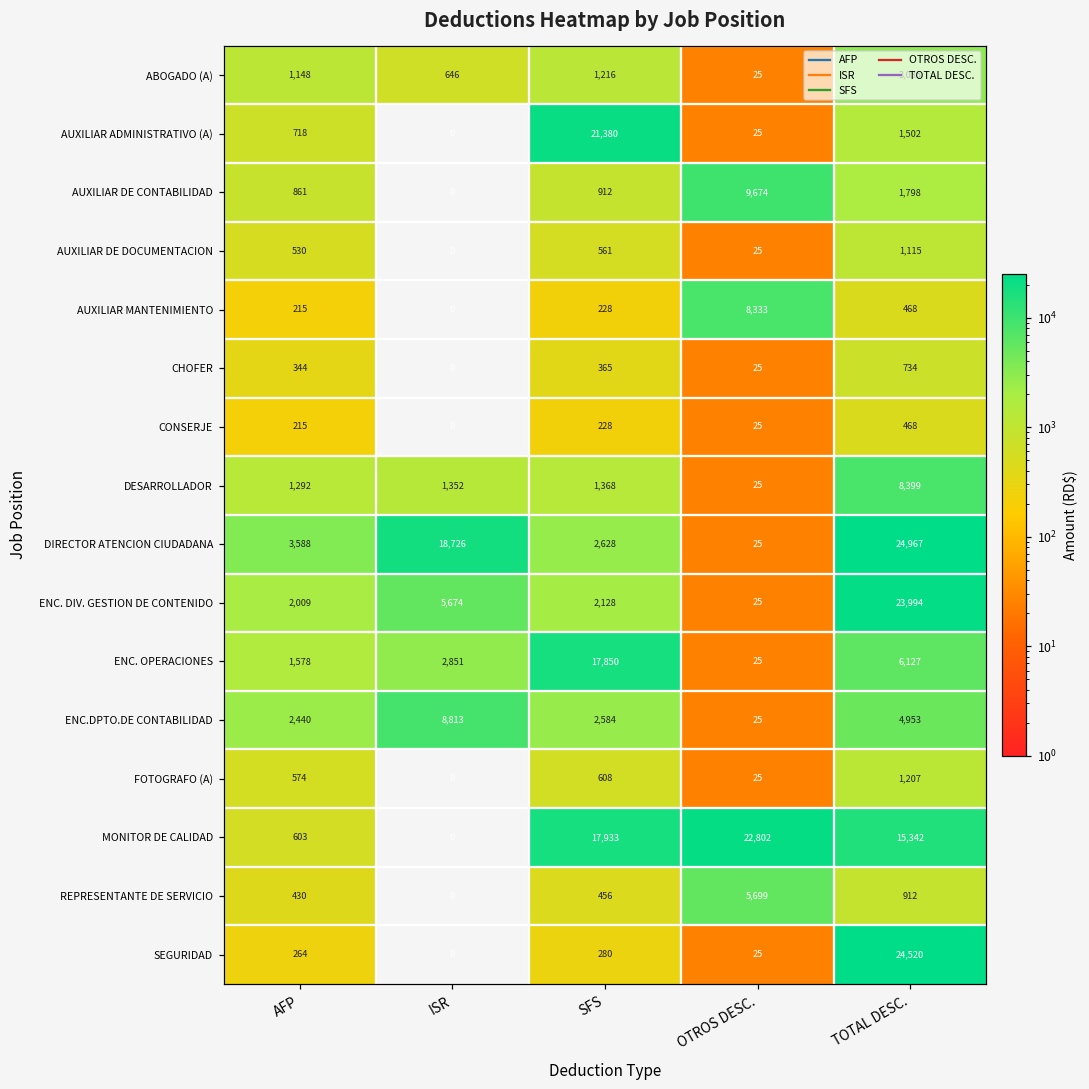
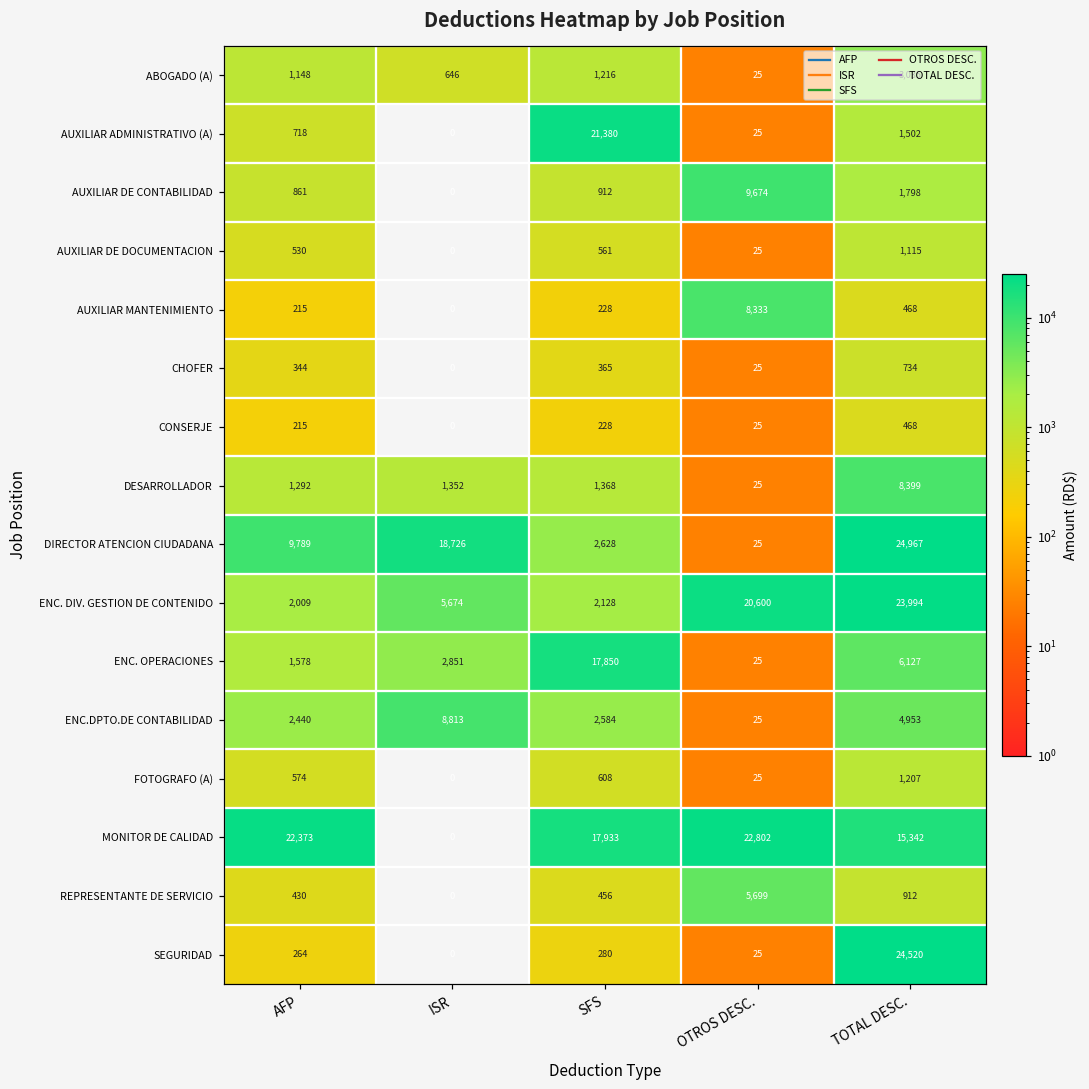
DIRECTOR ATENCION CIUDADANA, AFP: 3,588 -> 9,789
ENC. DIV. GESTION DE CONTENIDO, OTROS DESC.: 25 -> 20,600
MONITOR DE CALIDAD, AFP: 603 -> 22,373
